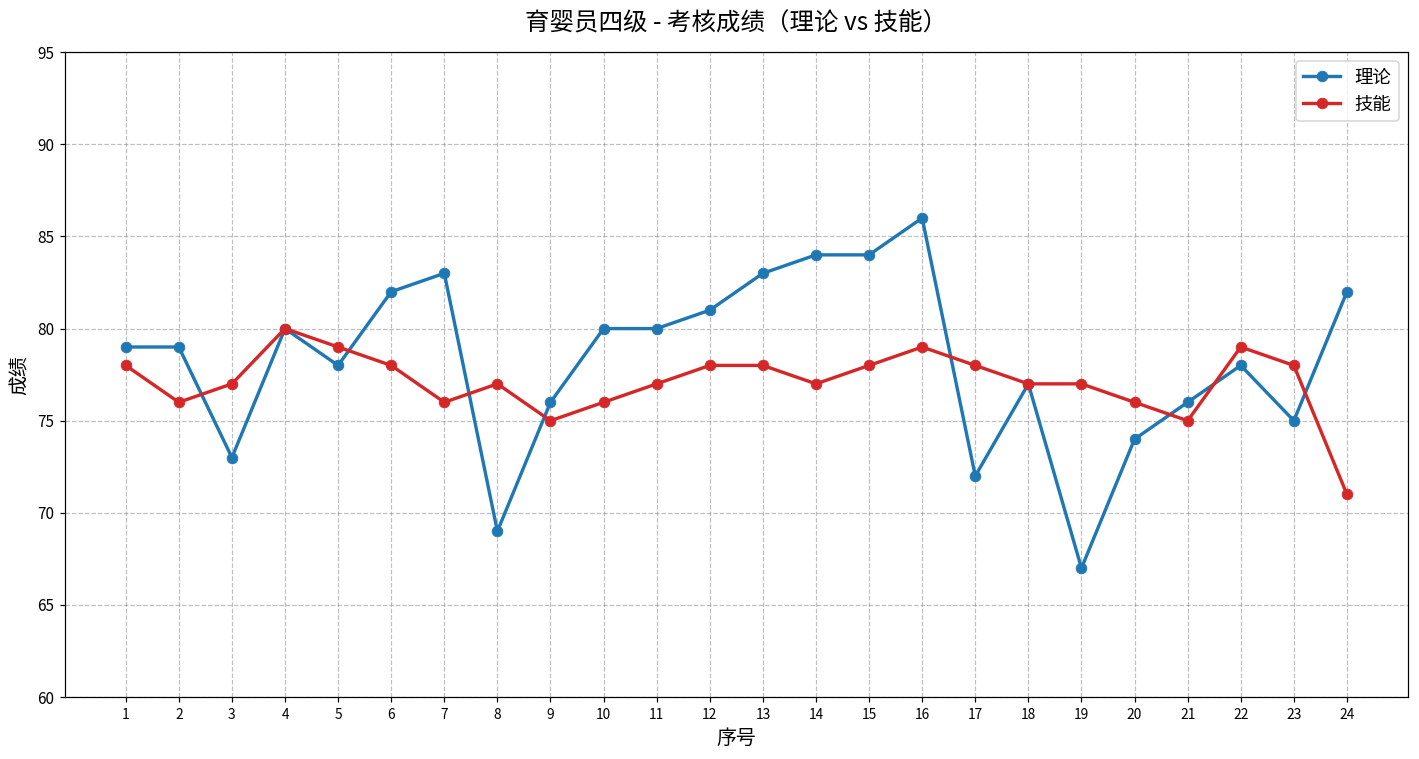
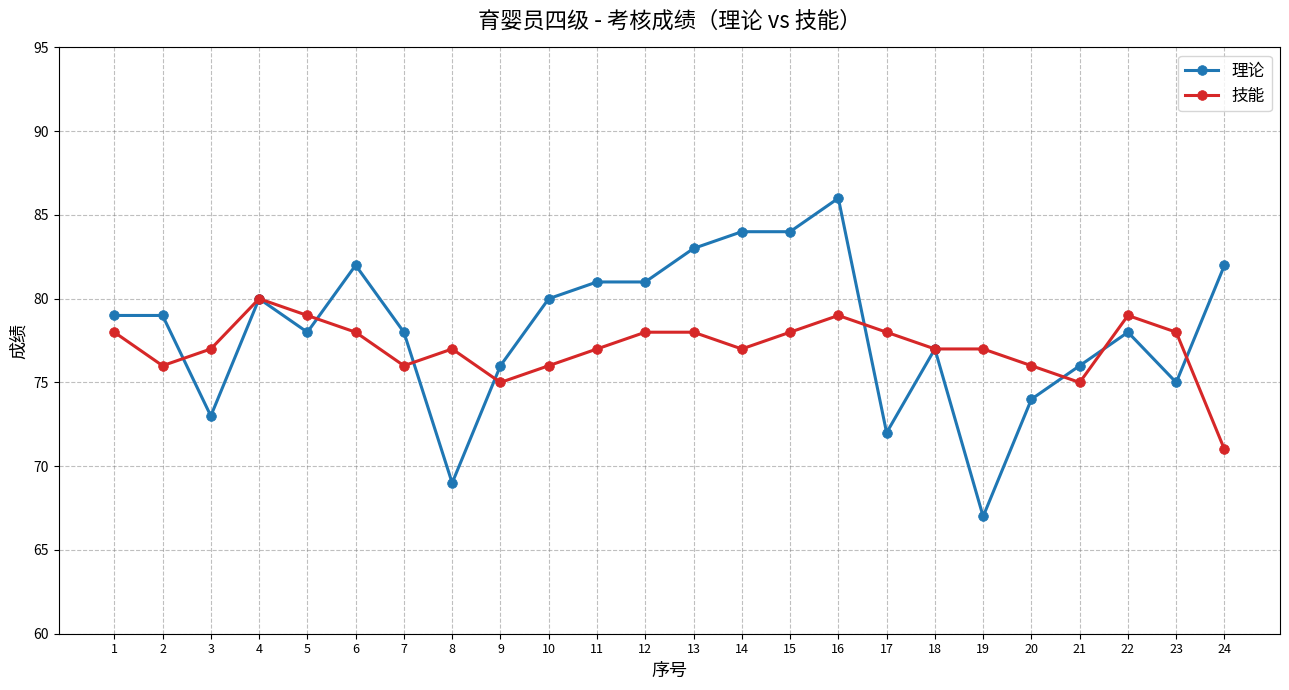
理论, 7: 83 -> 78
理论, 11: 80 -> 81
